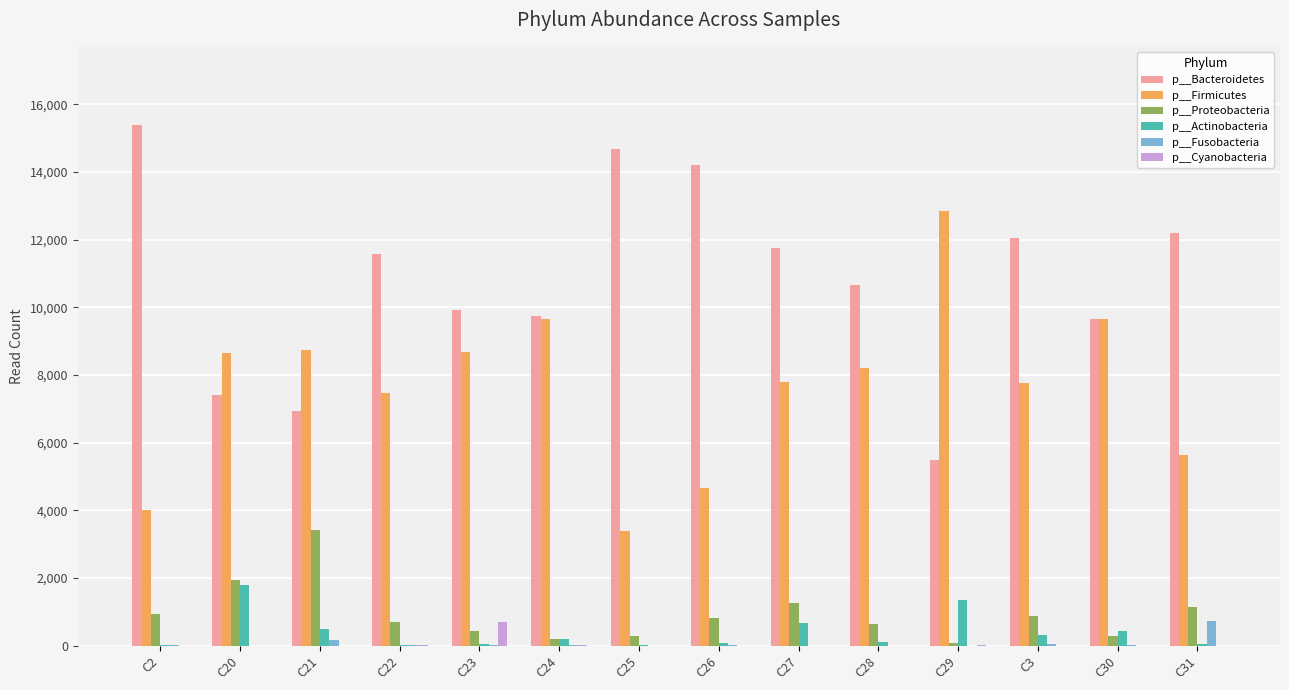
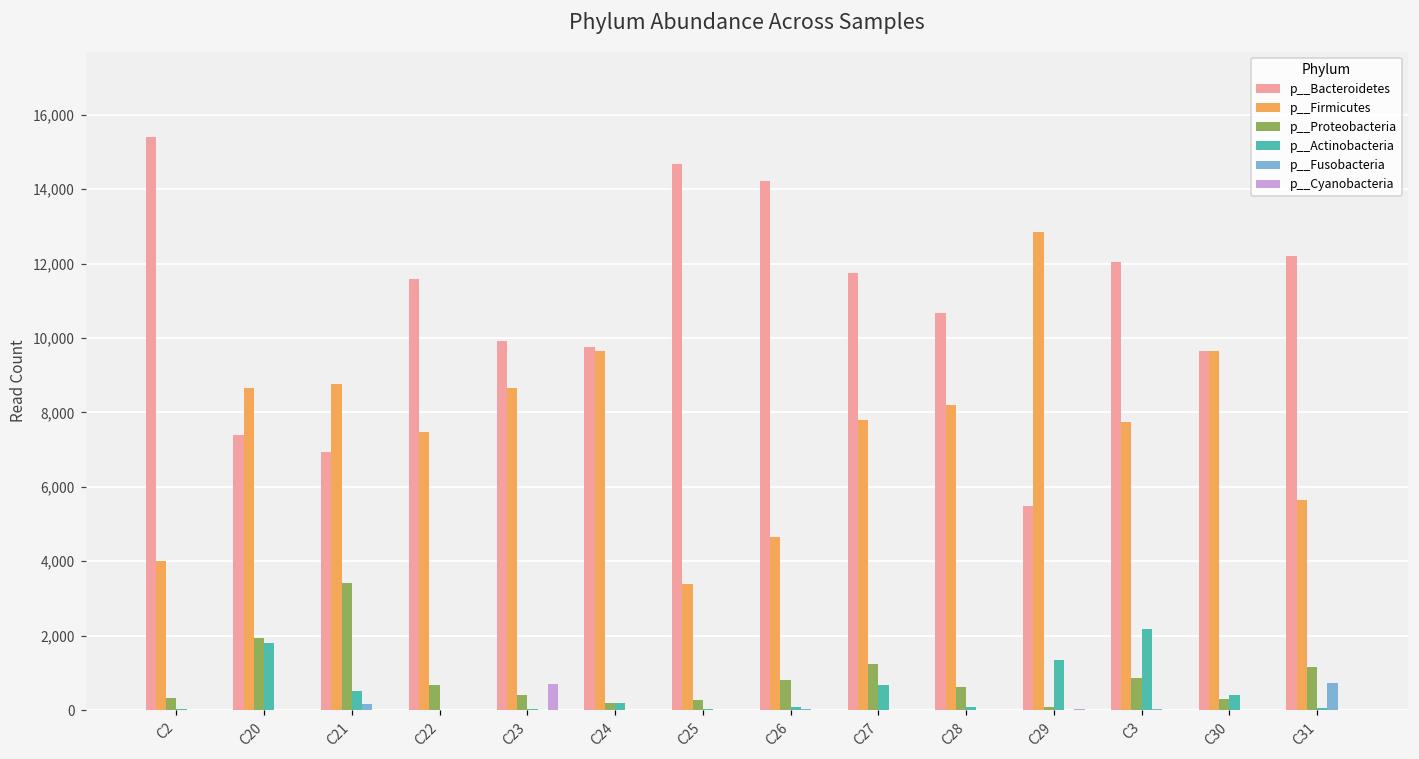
p__Proteobacteria, C2: 900 -> 300
p__Actinobacteria, C3: 300 -> 2,200
